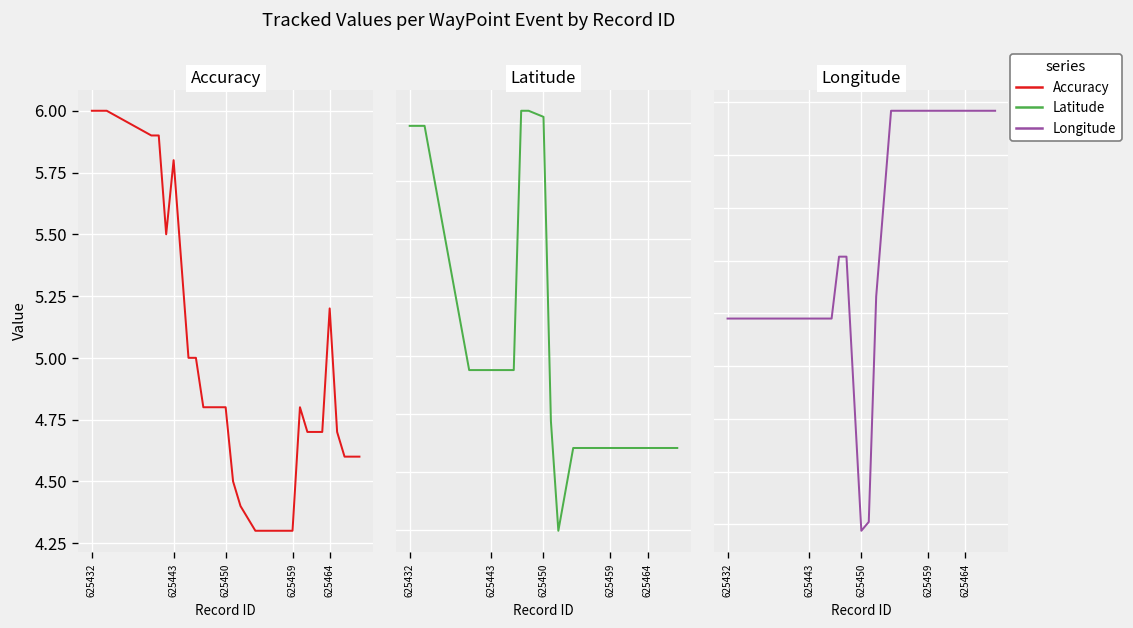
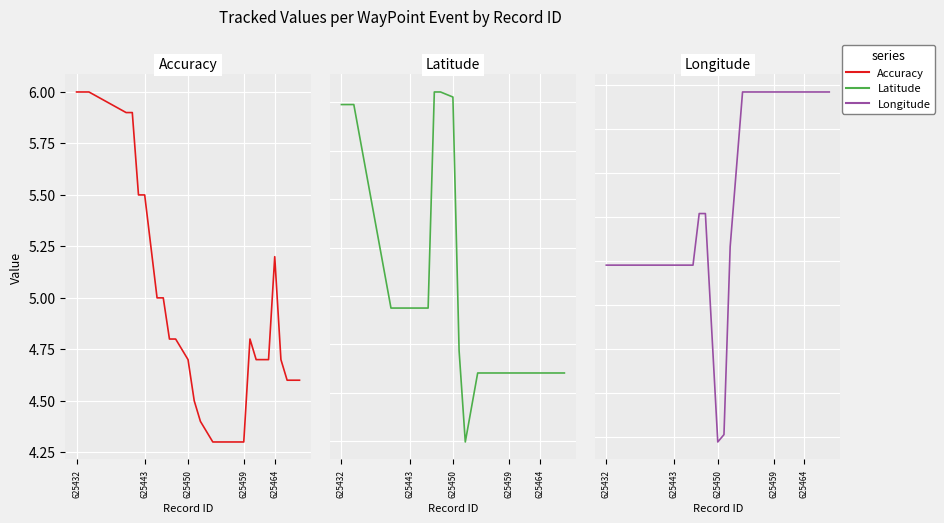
Accuracy, 625443: 5.8 -> 5.5
Accuracy, 625450: 4.8 -> 4.7
